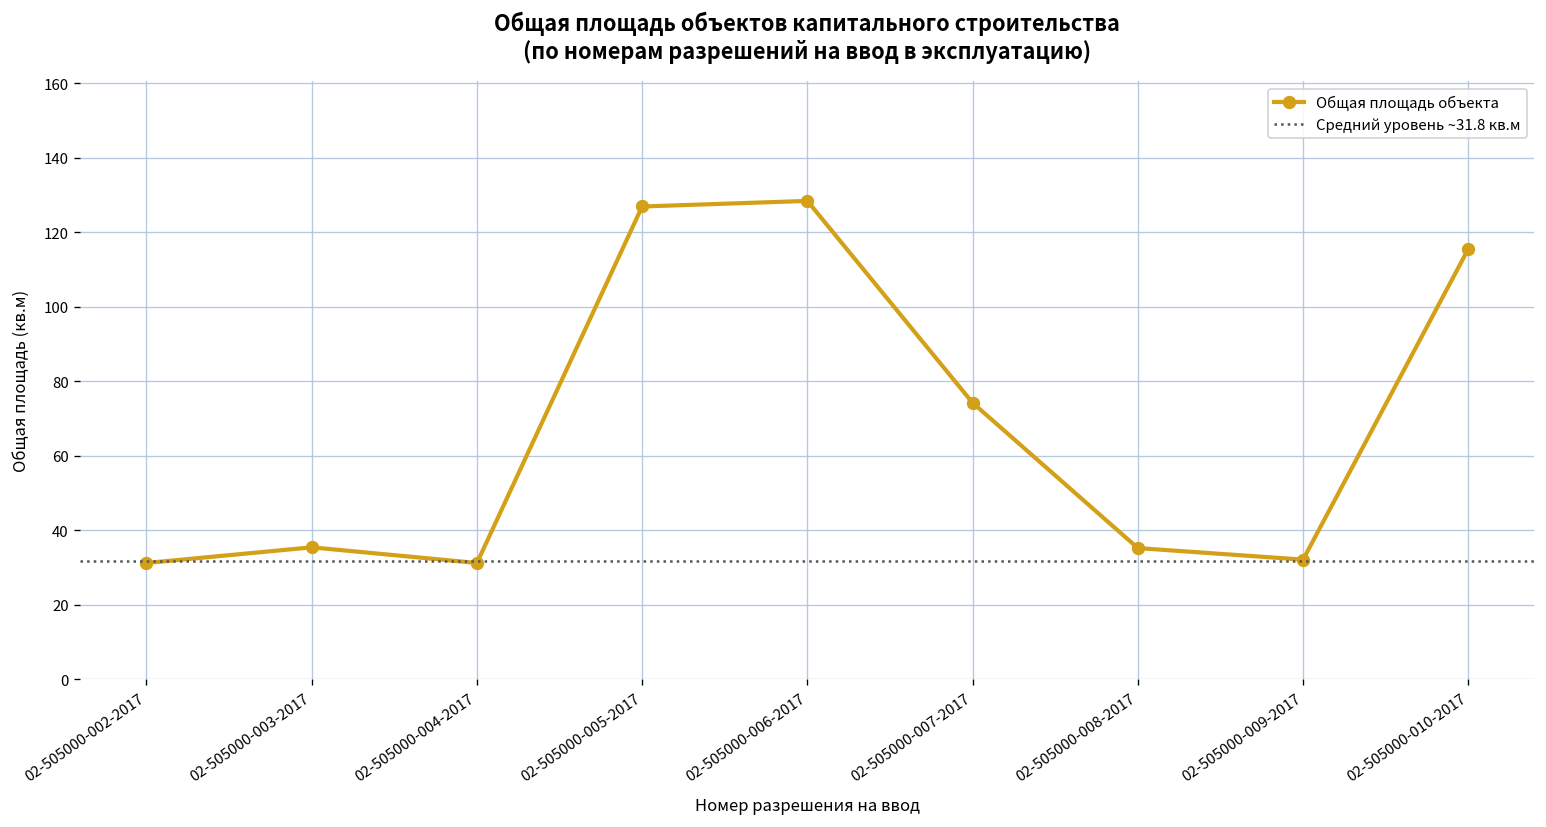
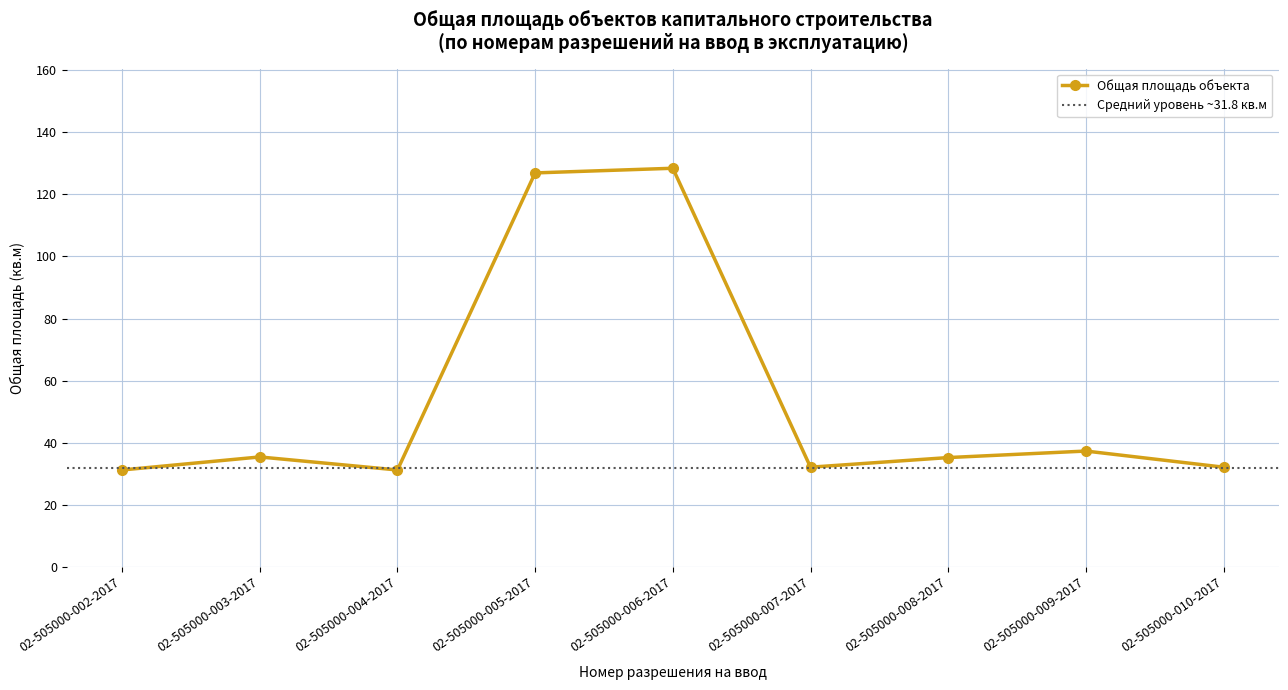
02-505000-007-2017: 74 -> 32
02-505000-009-2017: 32 -> 37
02-505000-010-2017: 116 -> 32
